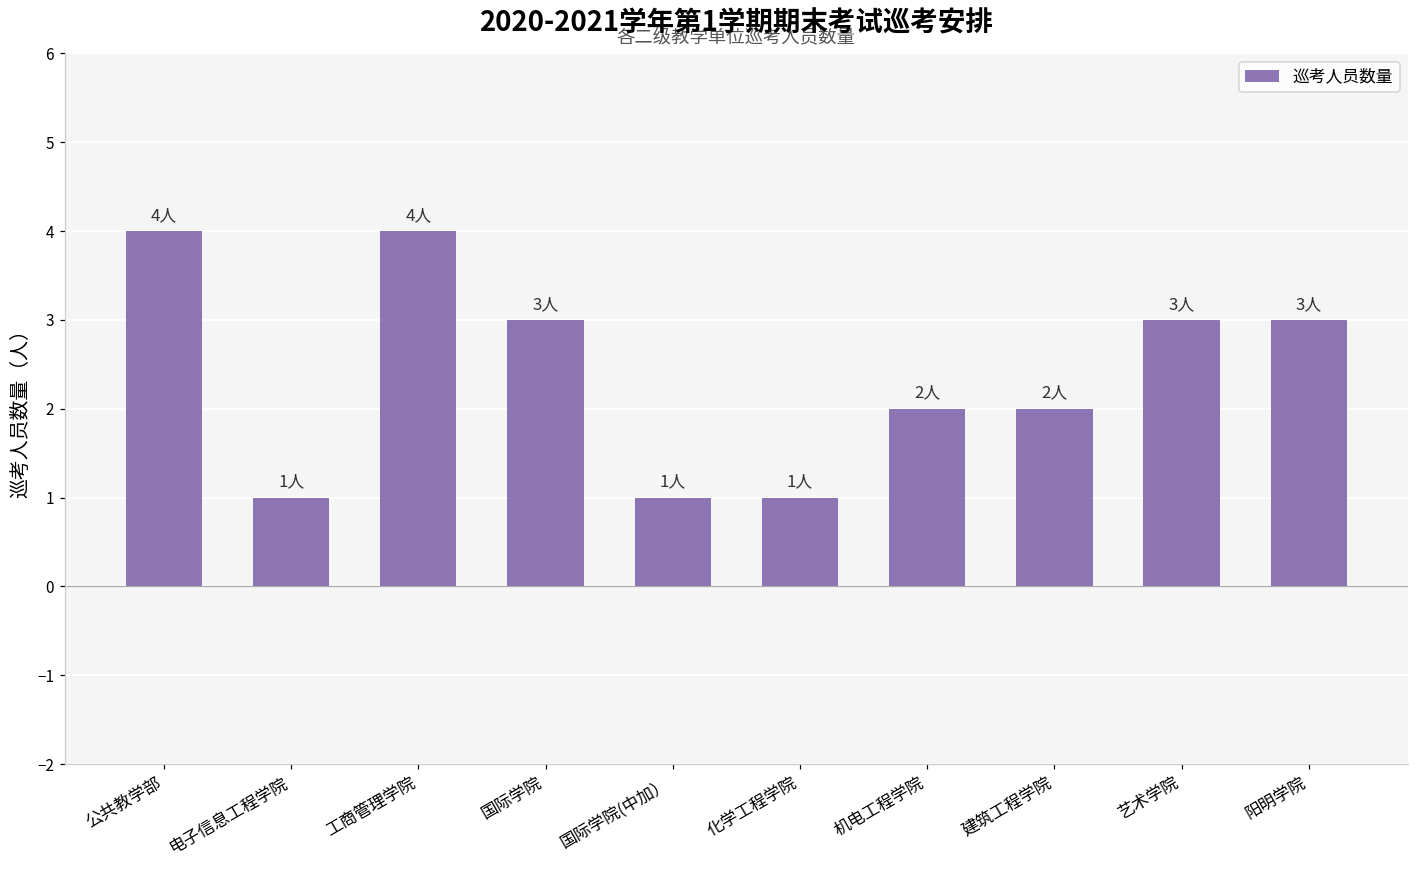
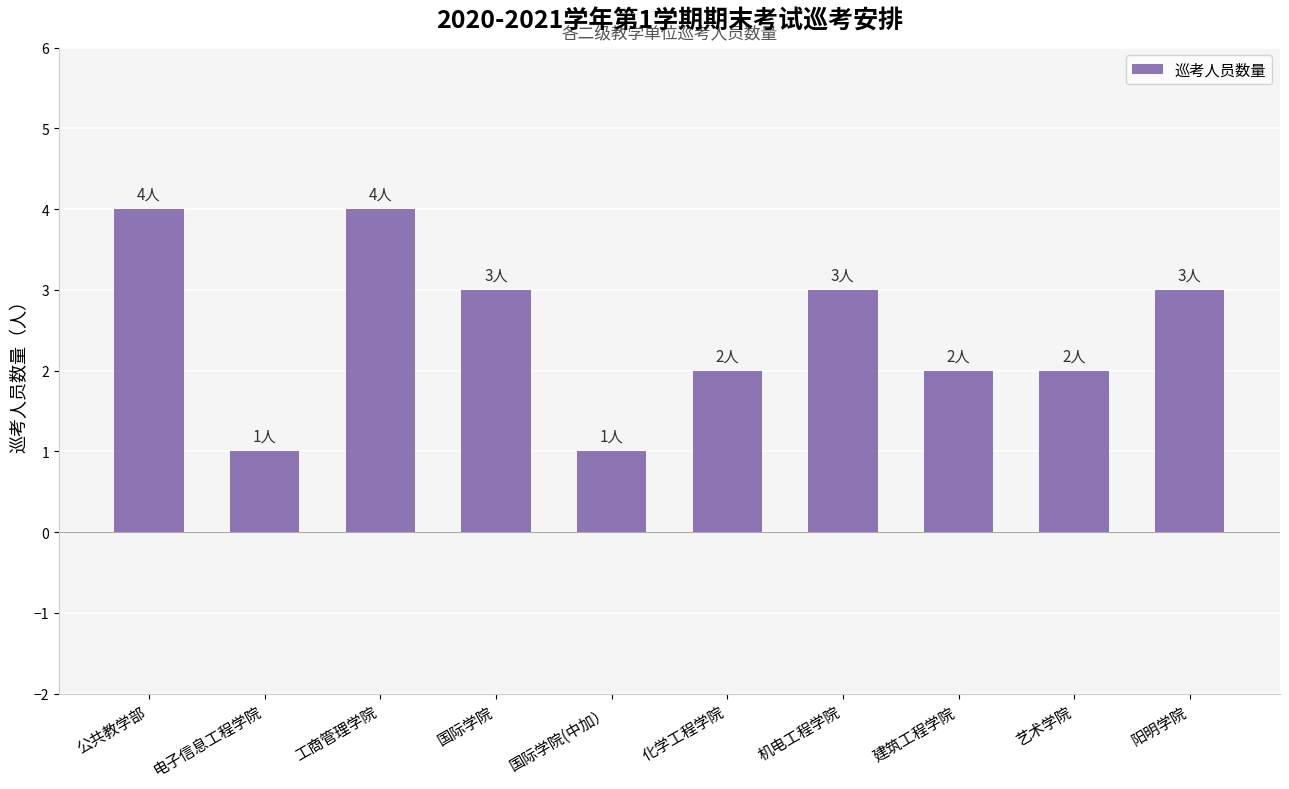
化学工程学院: 1人 -> 2人
机电工程学院: 2人 -> 3人
艺术学院: 3人 -> 2人
